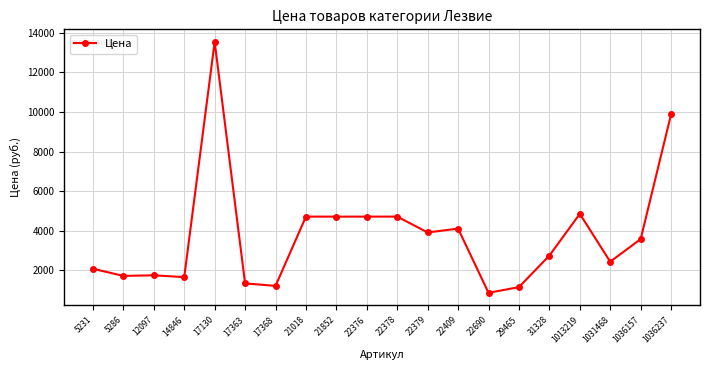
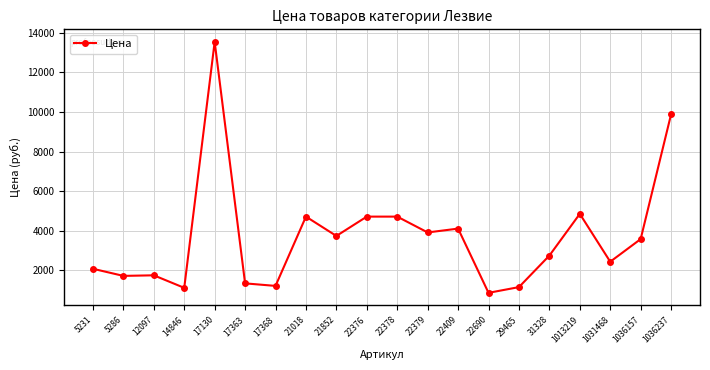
14846: 1700 -> 1100
21852: 4700 -> 3700
